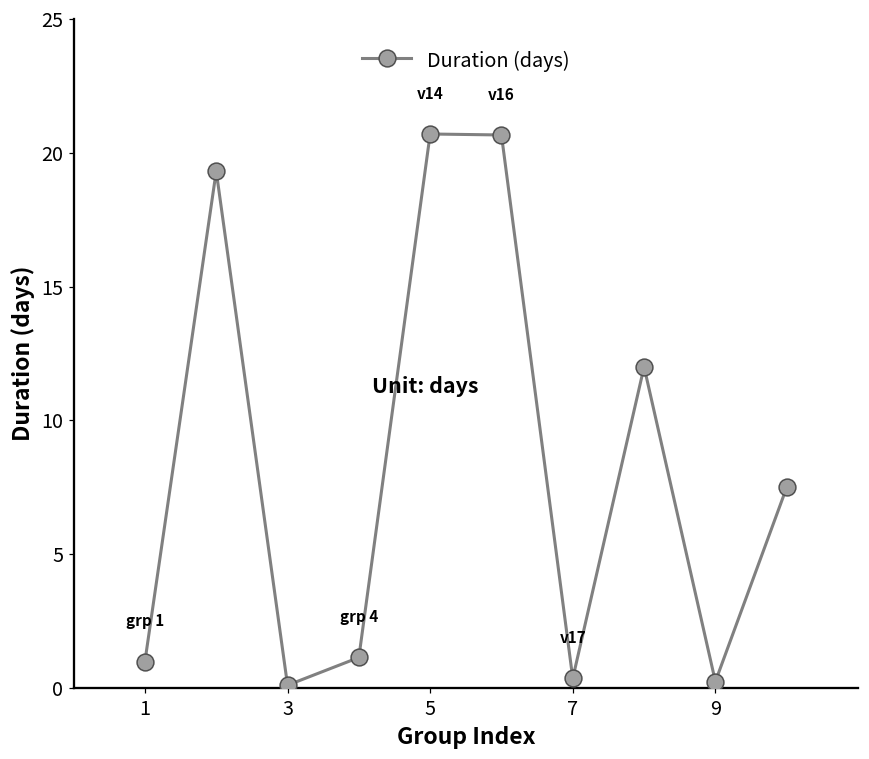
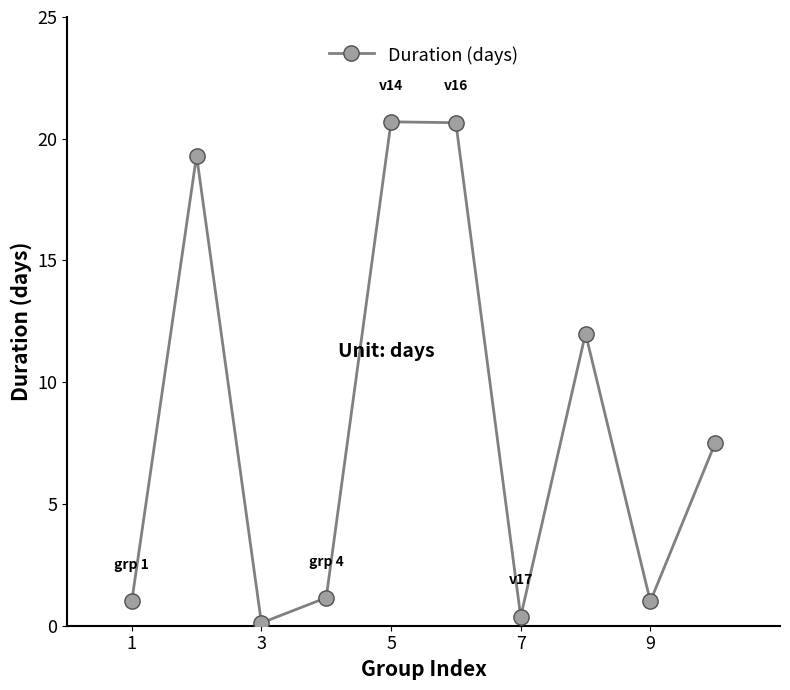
9: 0.3 -> 1.0
